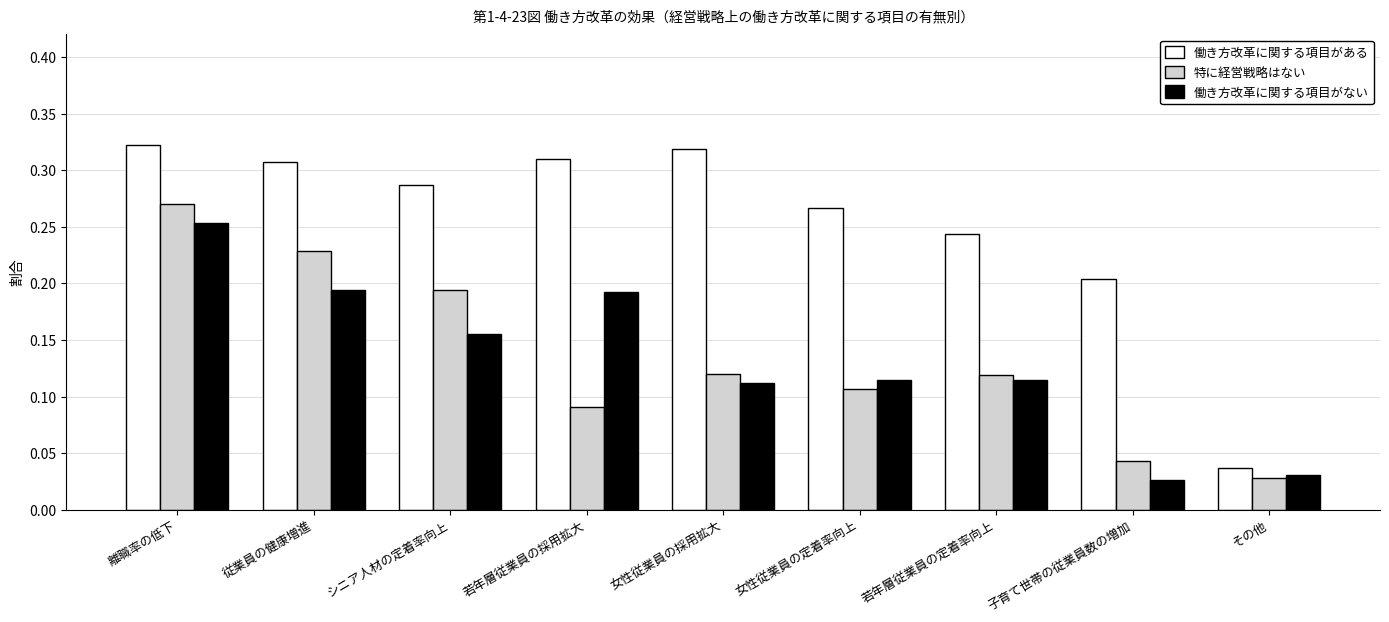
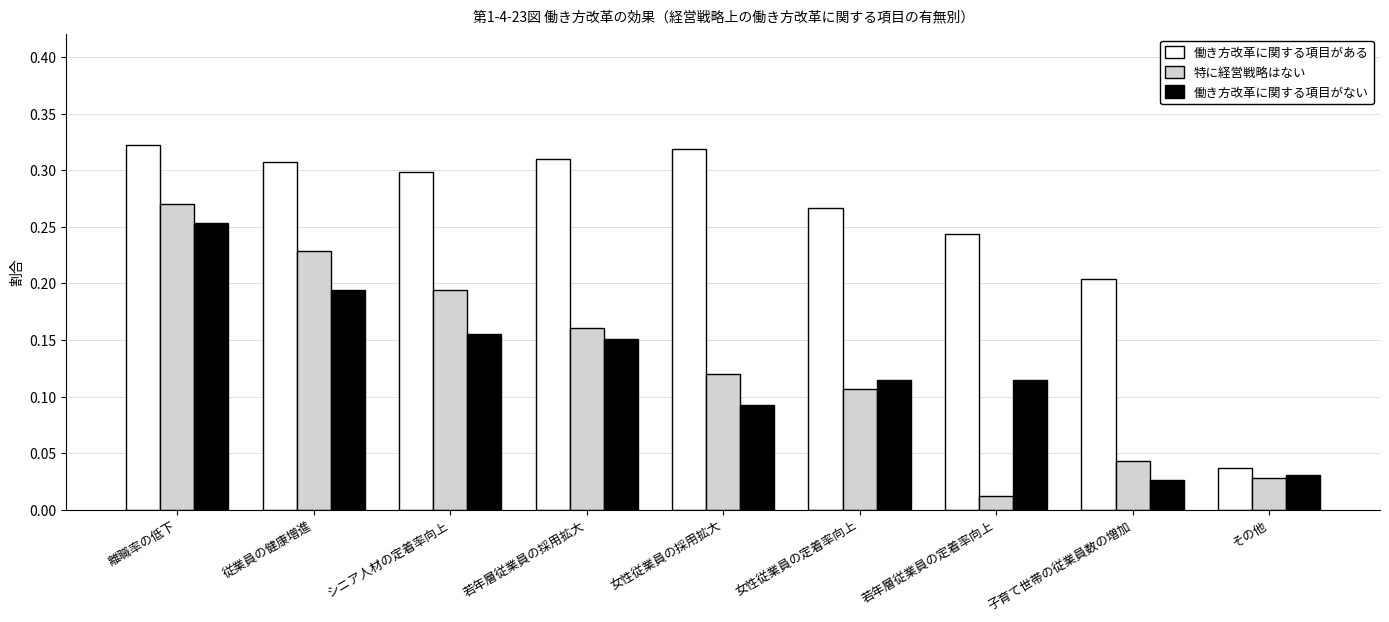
働き方改革に関する項目がある, シニア人材の定着率向上: 0.287 -> 0.298
特に経営戦略はない, 若年層従業員の採用拡大: 0.091 -> 0.161
働き方改革に関する項目がない, 若年層従業員の採用拡大: 0.192 -> 0.151
働き方改革に関する項目がない, 女性従業員の採用拡大: 0.112 -> 0.093
特に経営戦略はない, 若年層従業員の定着率向上: 0.119 -> 0.012
